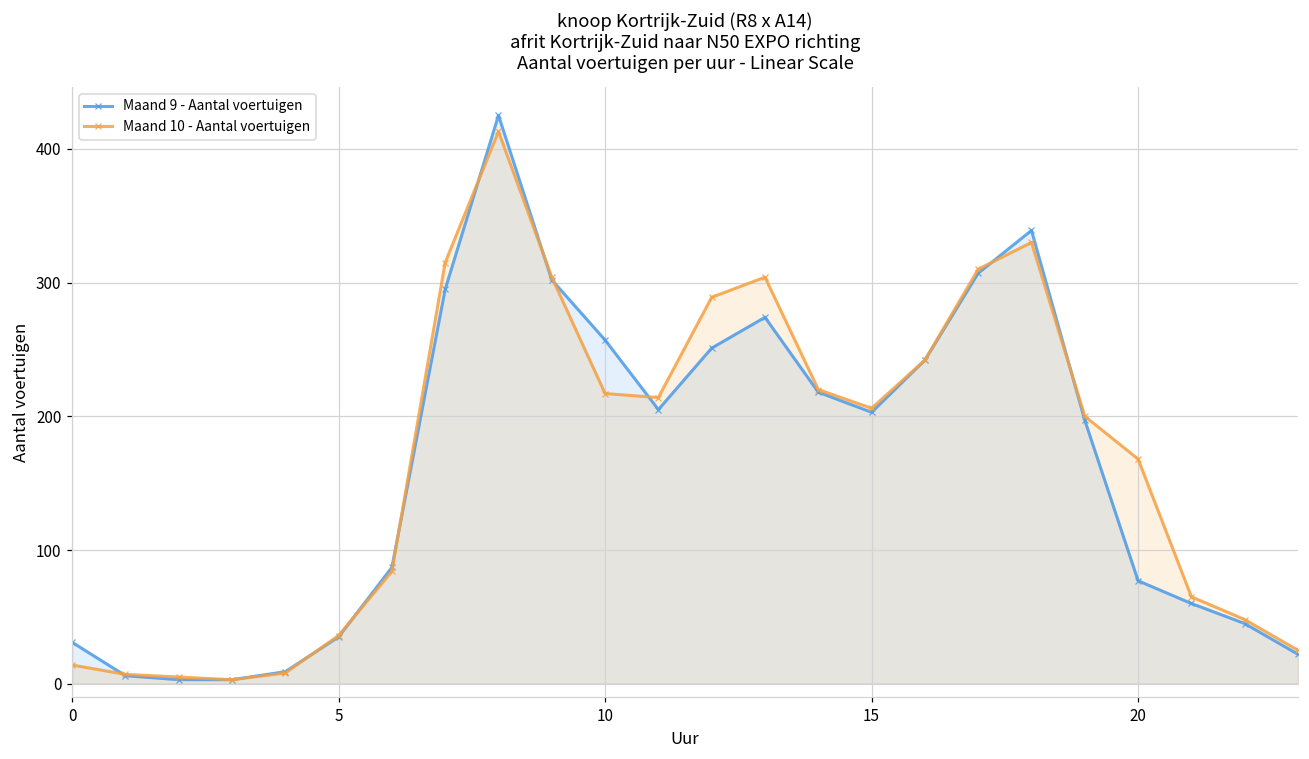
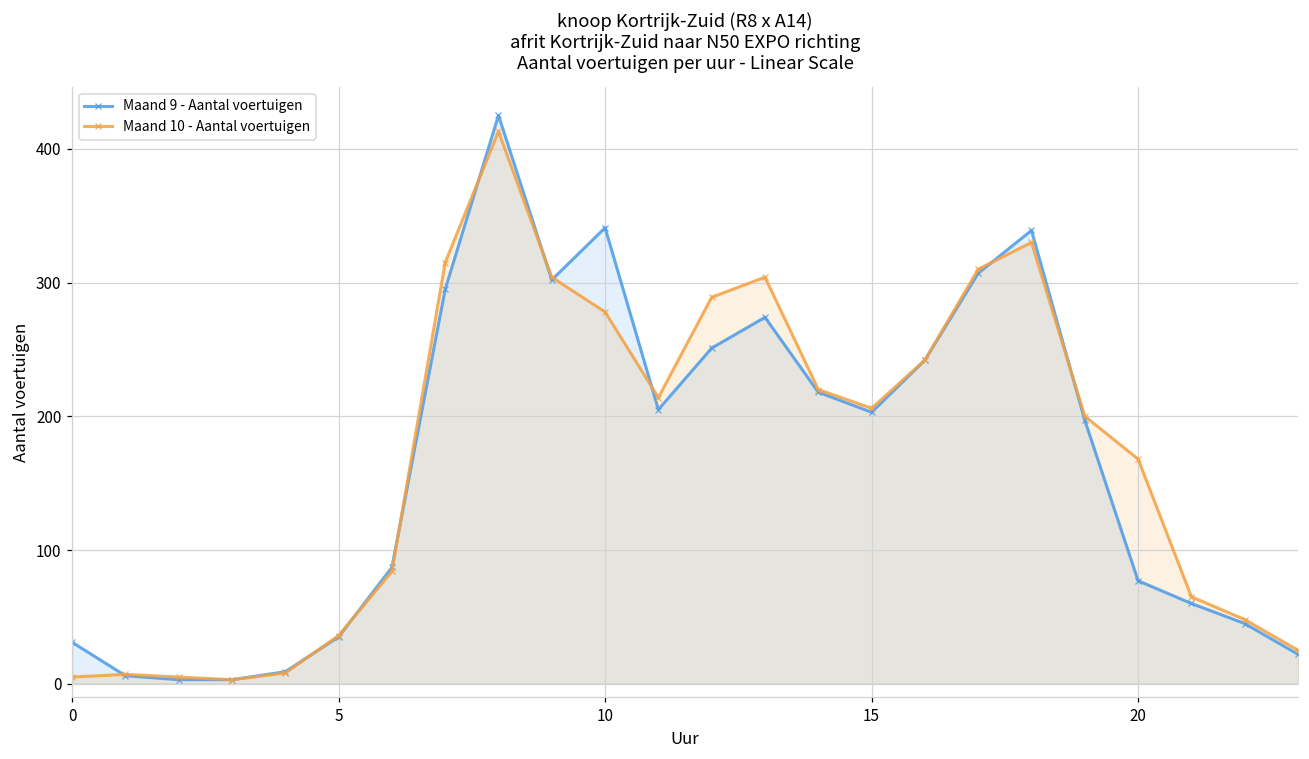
Maand 10 - Aantal voertuigen, 0: 14 -> 5
Maand 9 - Aantal voertuigen, 10: 257 -> 341
Maand 10 - Aantal voertuigen, 10: 217 -> 278
